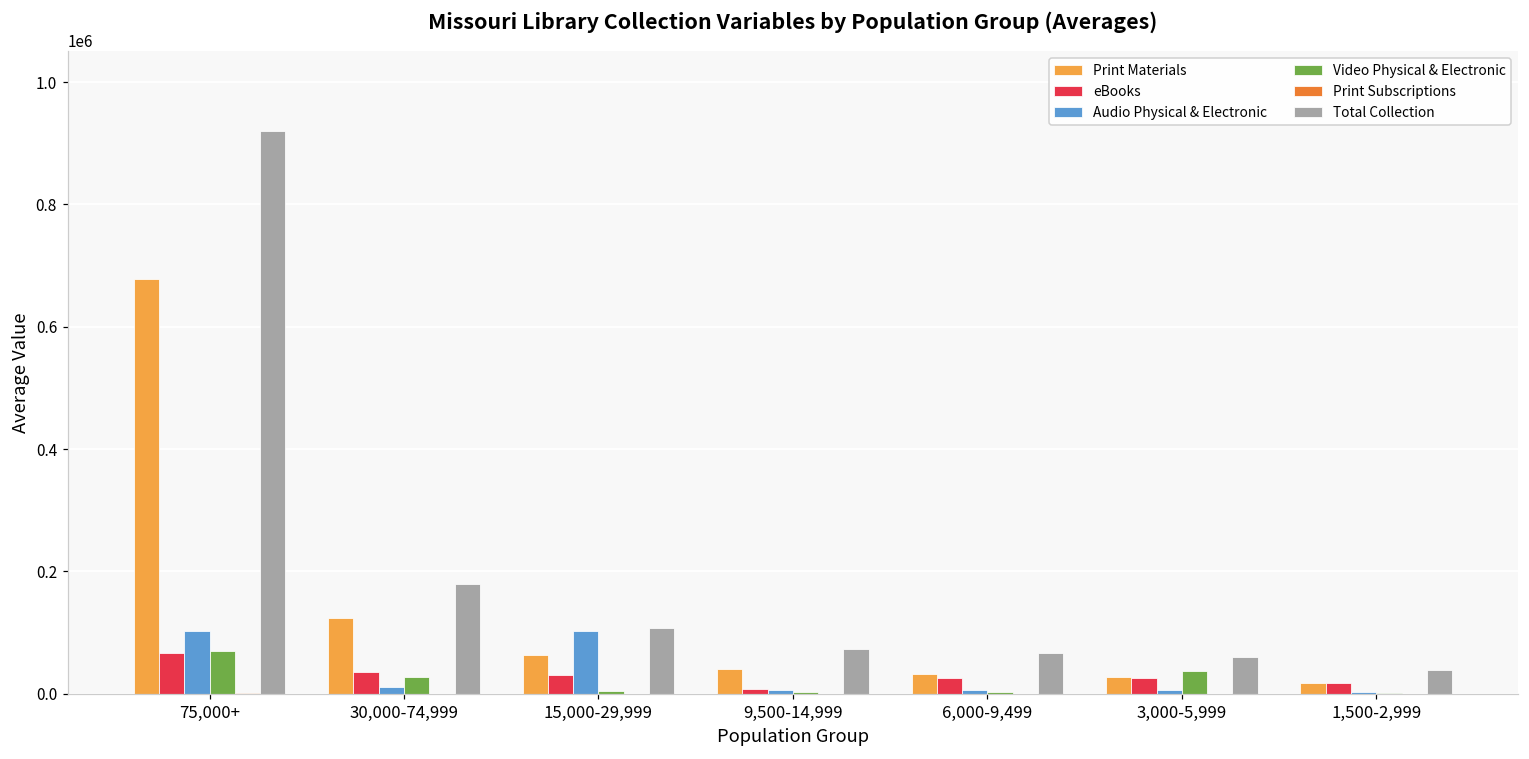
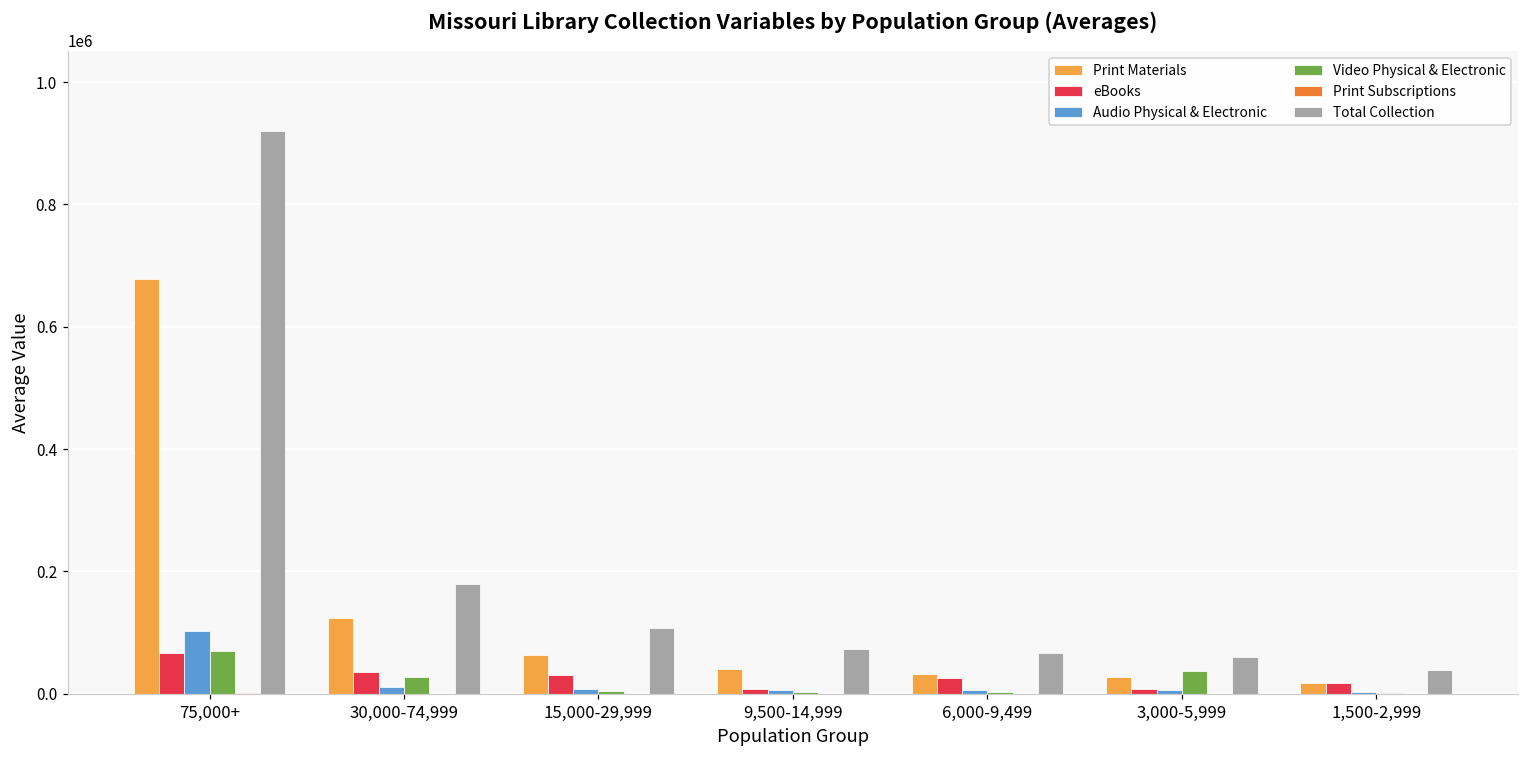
Audio Physical & Electronic, 15,000-29,999: 100000 -> 10000
eBooks, 3,000-5,999: 30000 -> 10000
